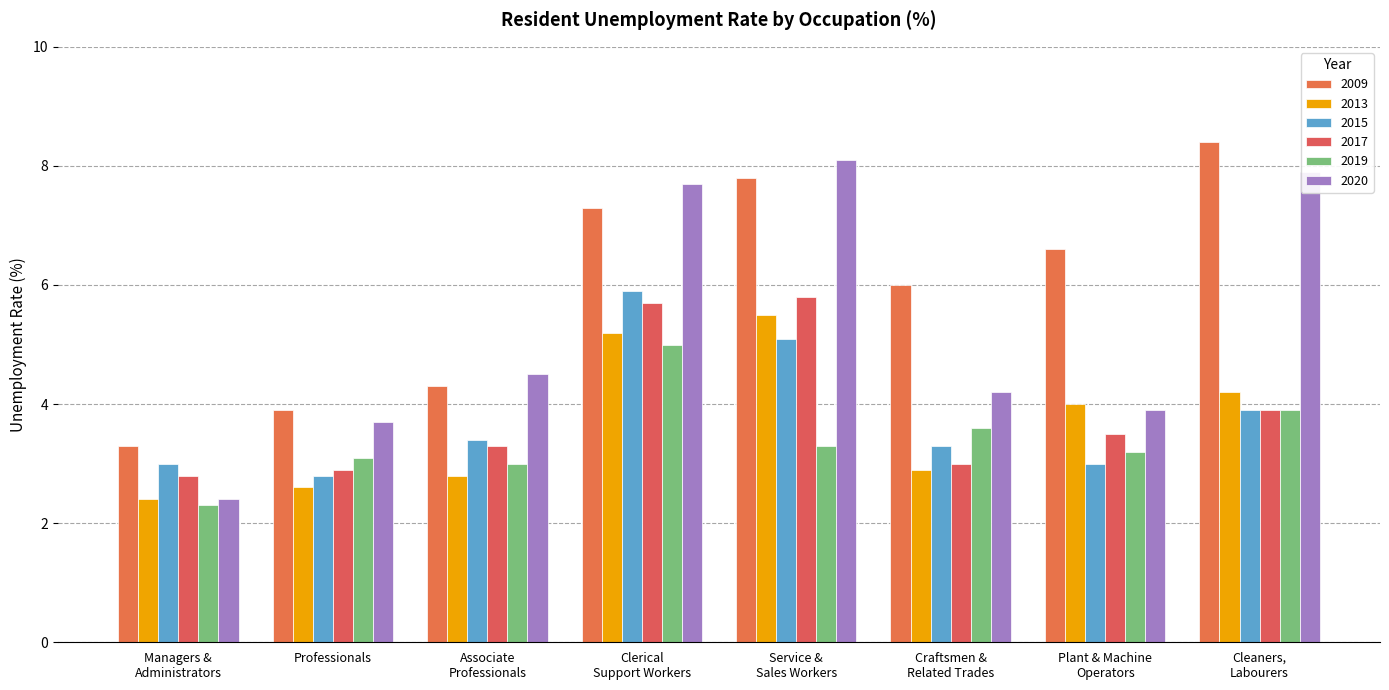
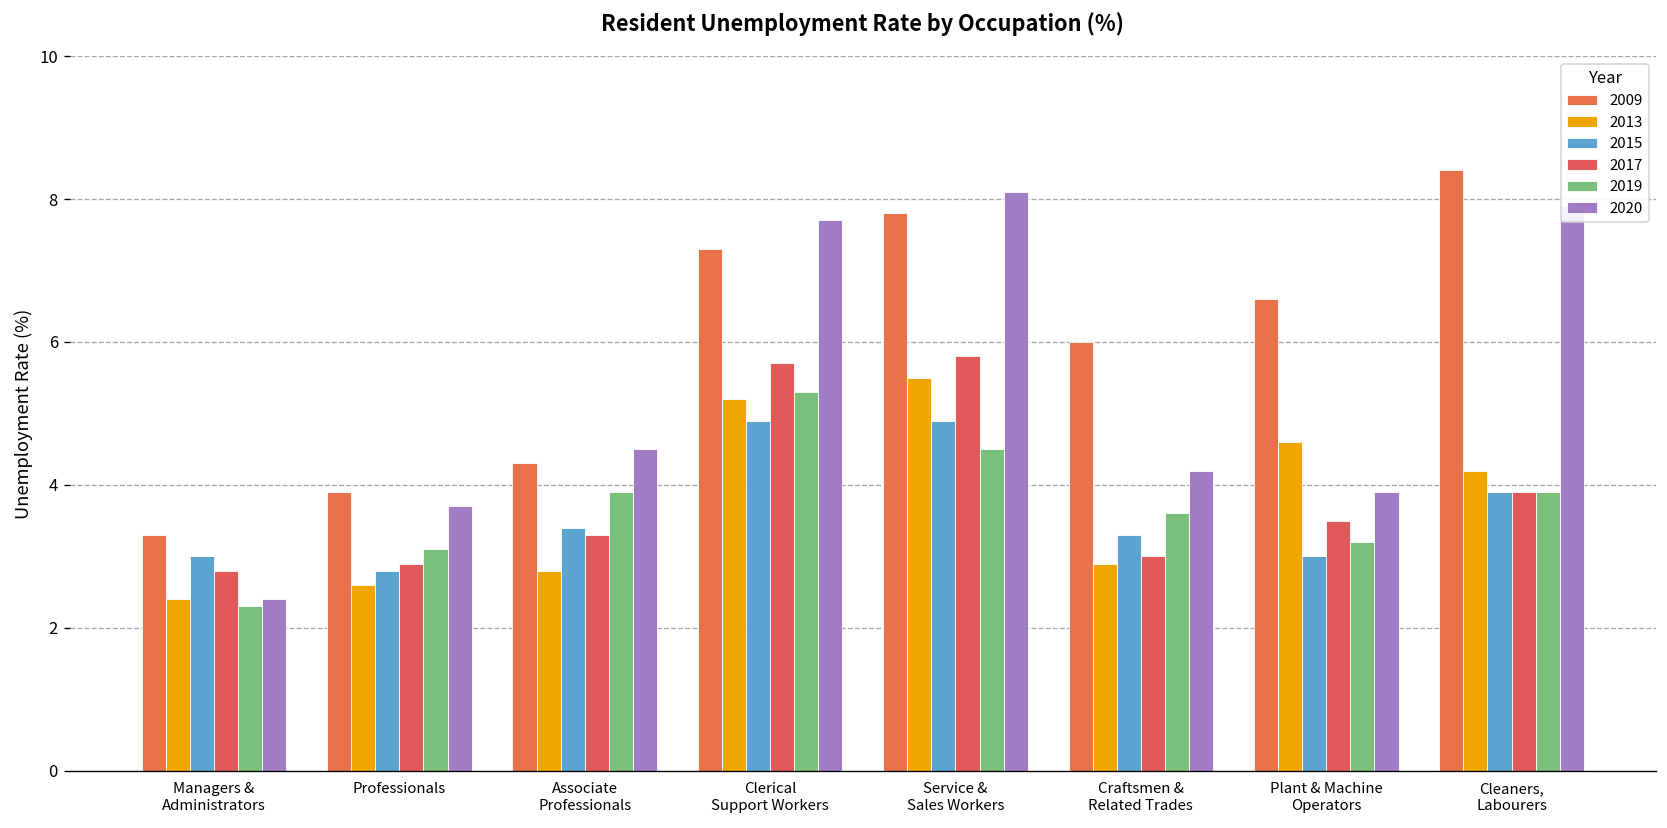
2019, Associate Professionals: 3.0 -> 3.9
2015, Clerical Support Workers: 5.9 -> 4.9
2019, Clerical Support Workers: 5.0 -> 5.3
2015, Service & Sales Workers: 5.1 -> 4.9
2019, Service & Sales Workers: 3.3 -> 4.5
2013, Plant & Machine Operators: 4.0 -> 4.6
